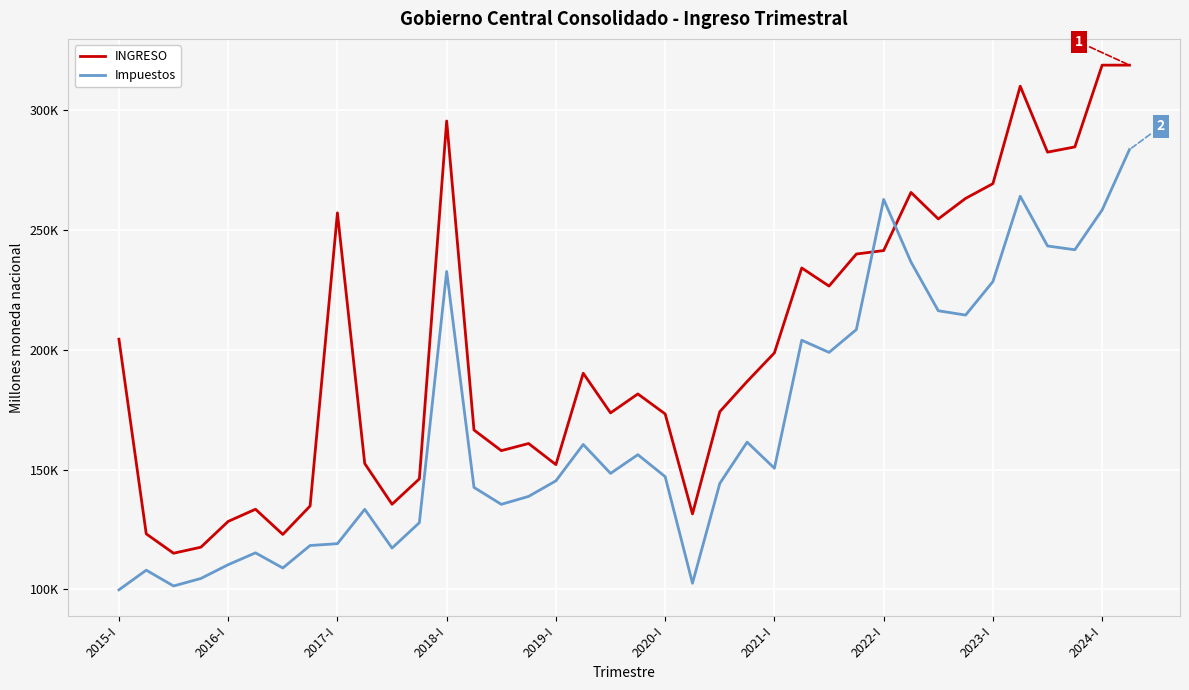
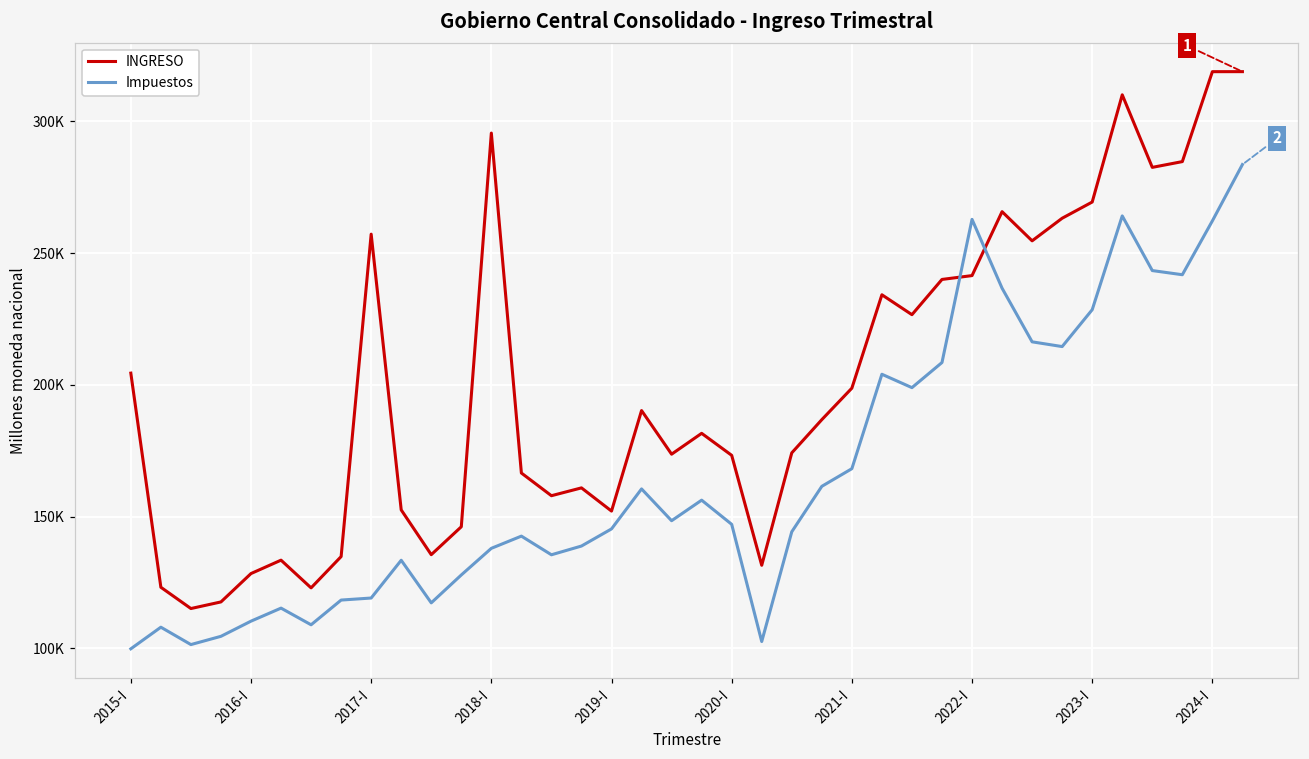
Impuestos, 2018-I: 233000 -> 138000
Impuestos, 2021-I: 151000 -> 168000
Impuestos, 2024-I: 258000 -> 262000
